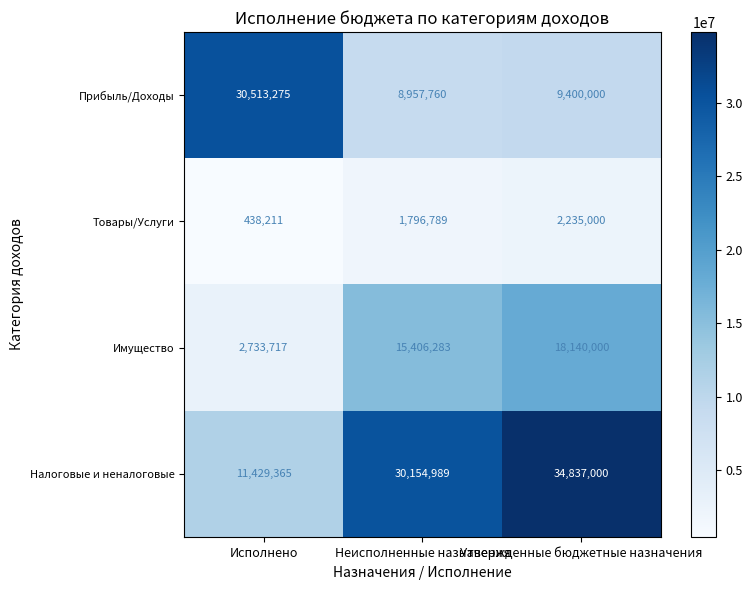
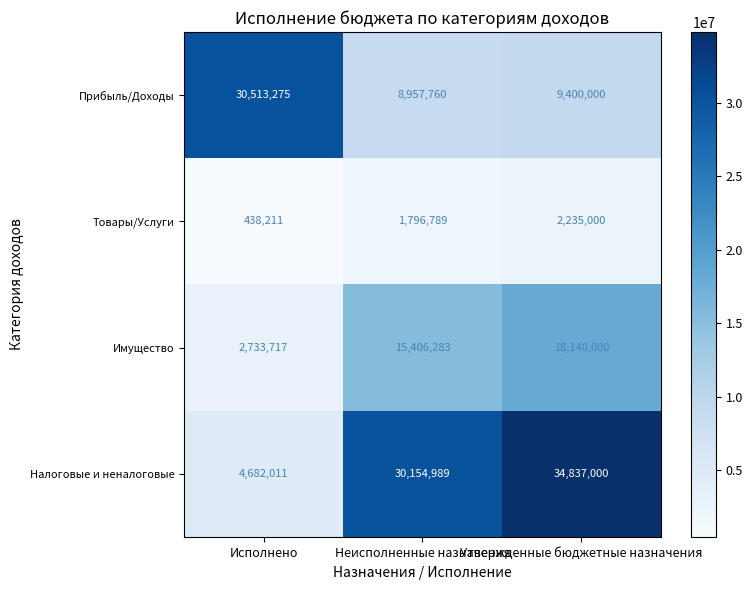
Налоговые и неналоговые, Исполнено: 11,429,365 -> 4,682,011
